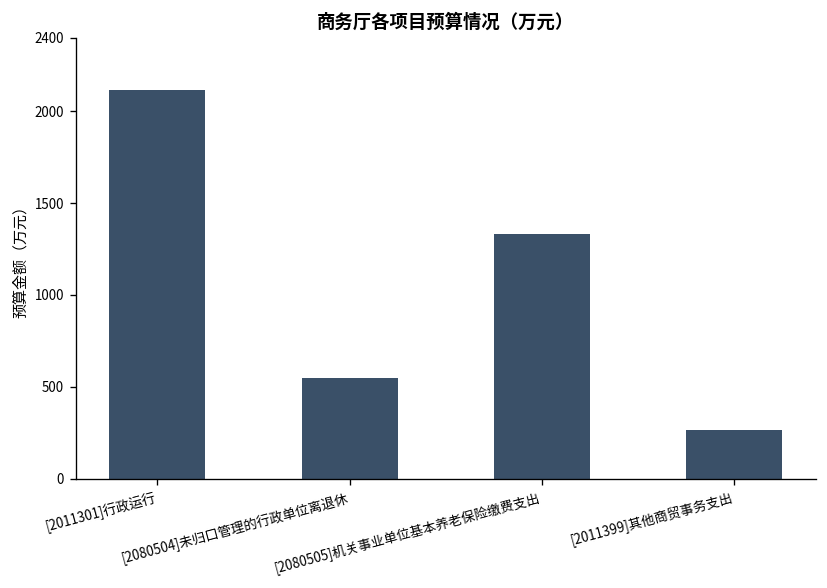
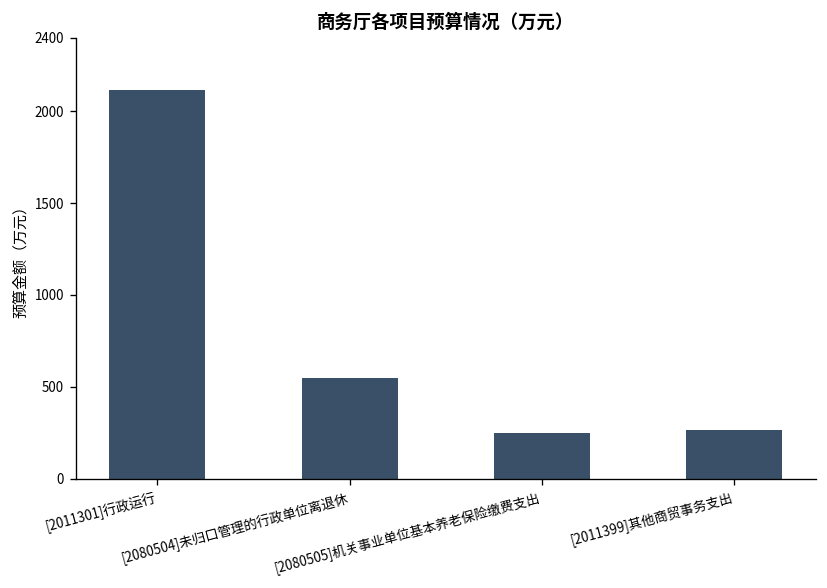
[2080505]机关事业单位基本养老保险缴费支出: 1330 -> 250
